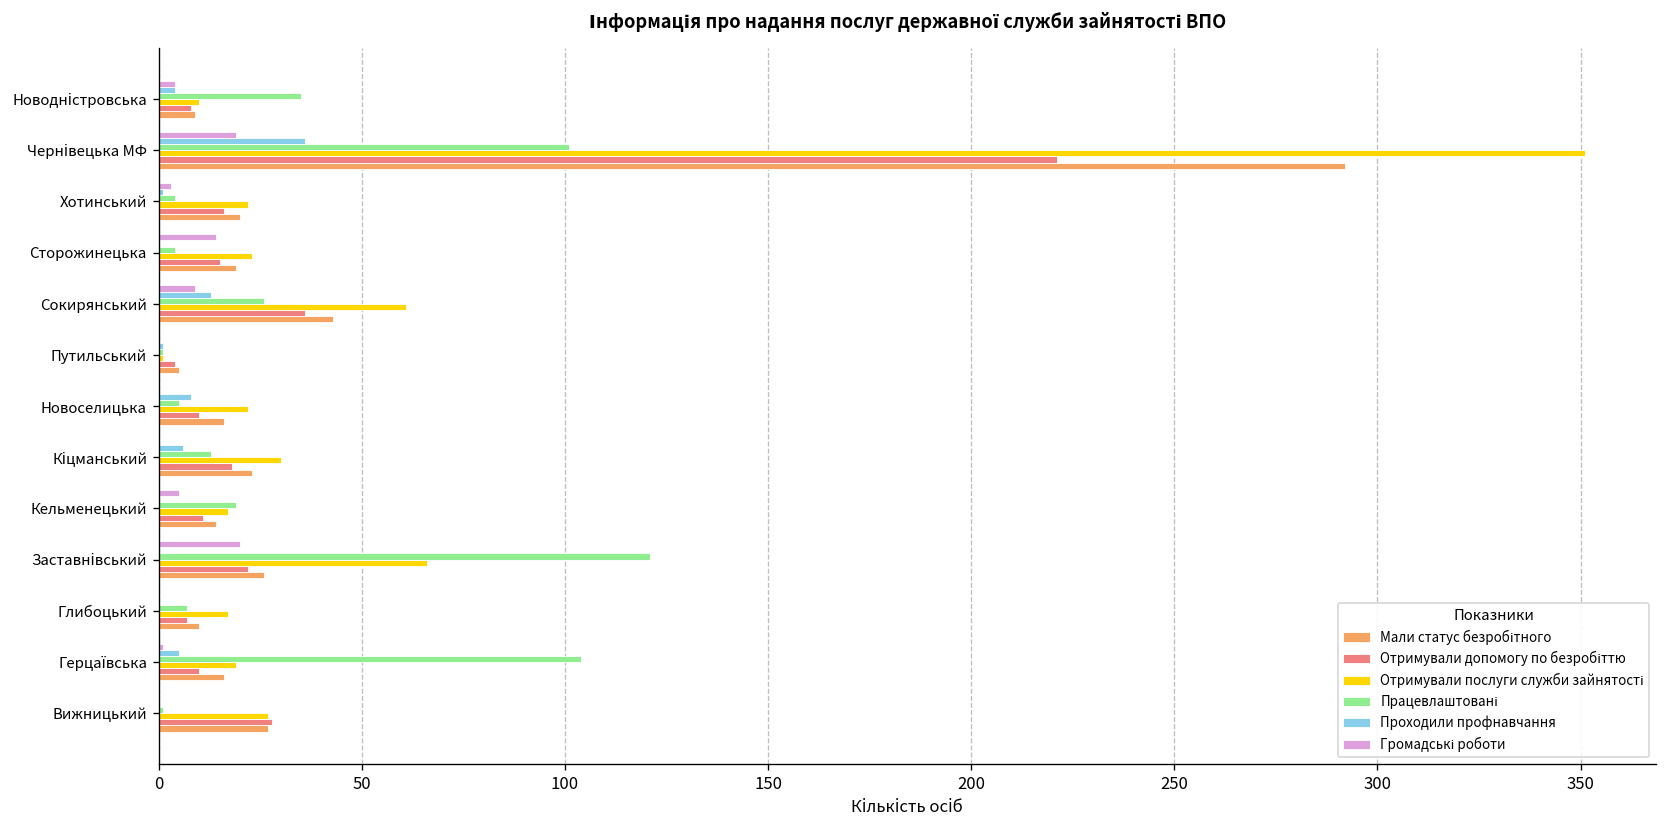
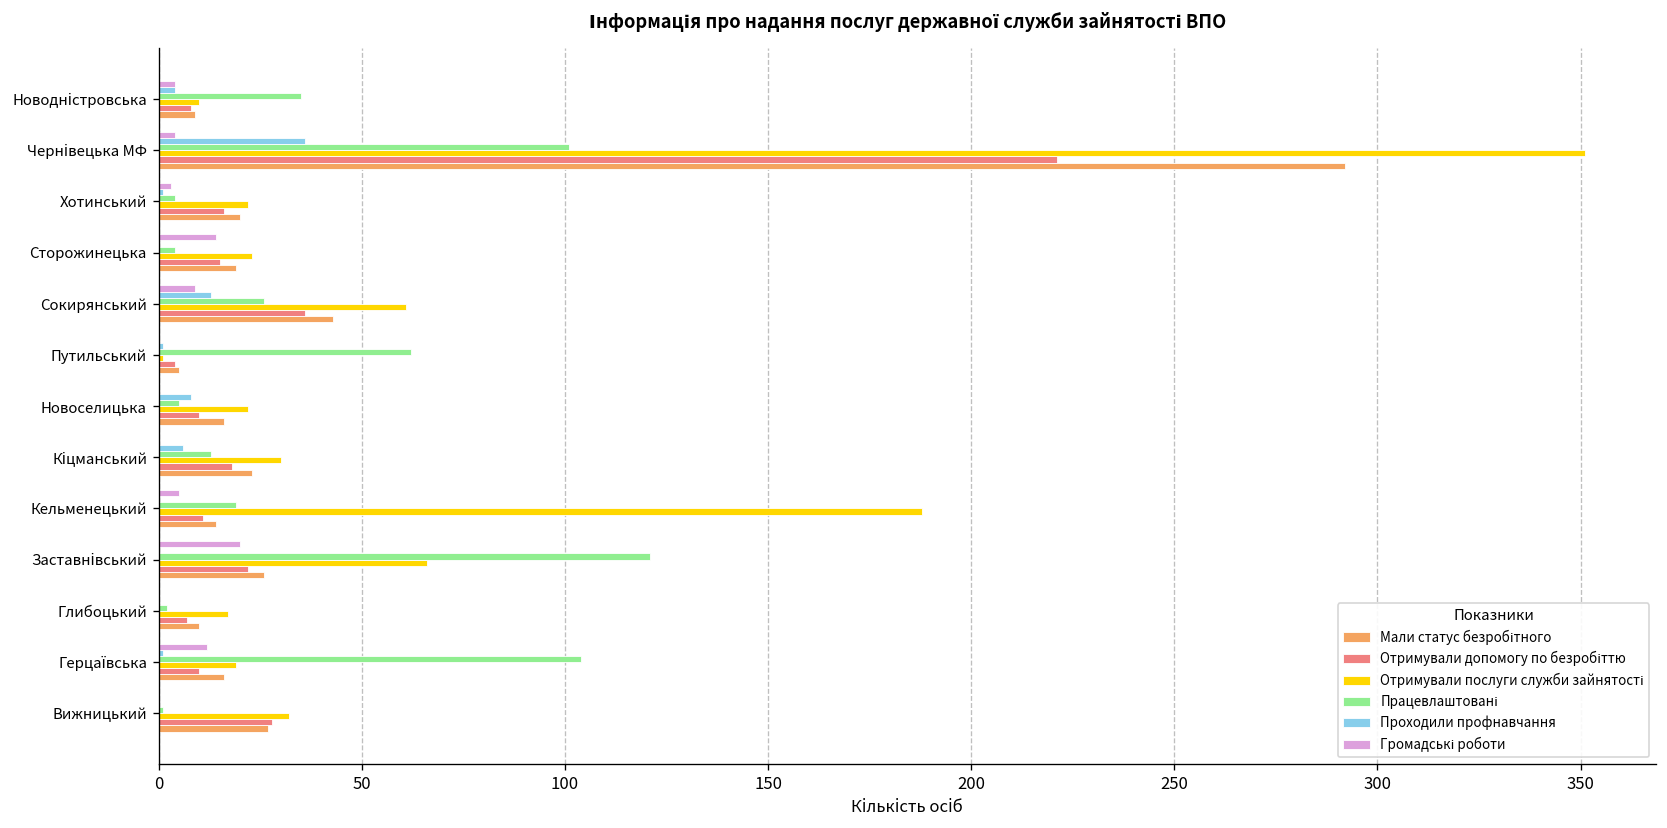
Громадські роботи, Чернівецька МФ: 19 -> 4
Працевлаштовані, Путильський: 1 -> 62
Отримували послуги служби зайнятості, Кельменецький: 17 -> 188
Працевлаштовані, Глибоцький: 7 -> 2
Громадські роботи, Герцаївська: 1 -> 12
Проходили профнавчання, Герцаївська: 5 -> 1
Отримували послуги служби зайнятості, Вижницький: 27 -> 32
